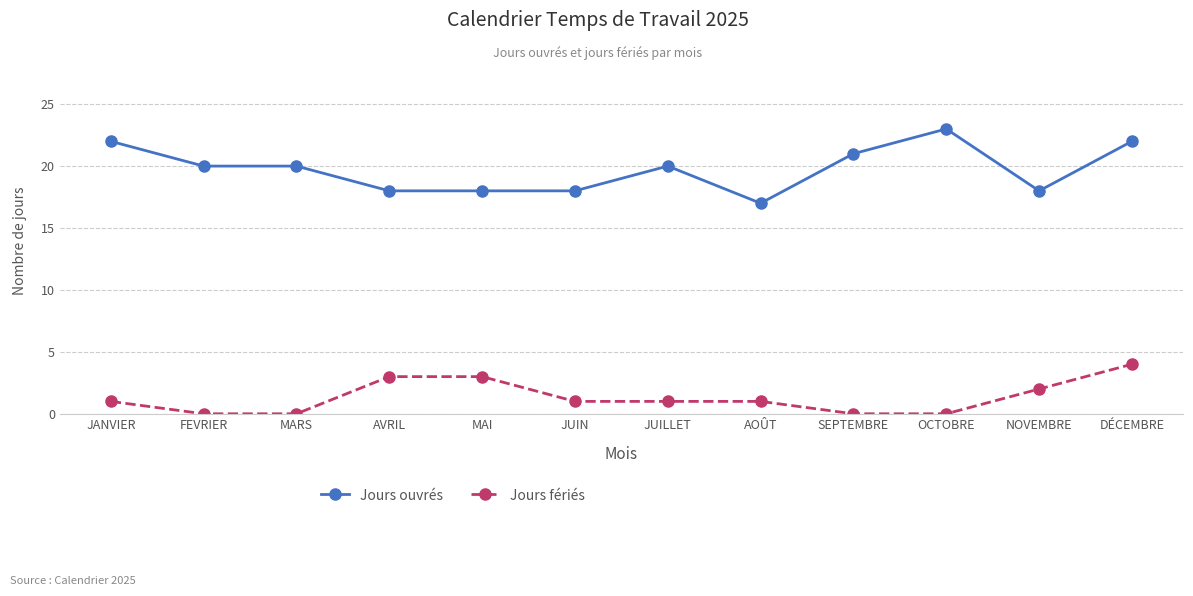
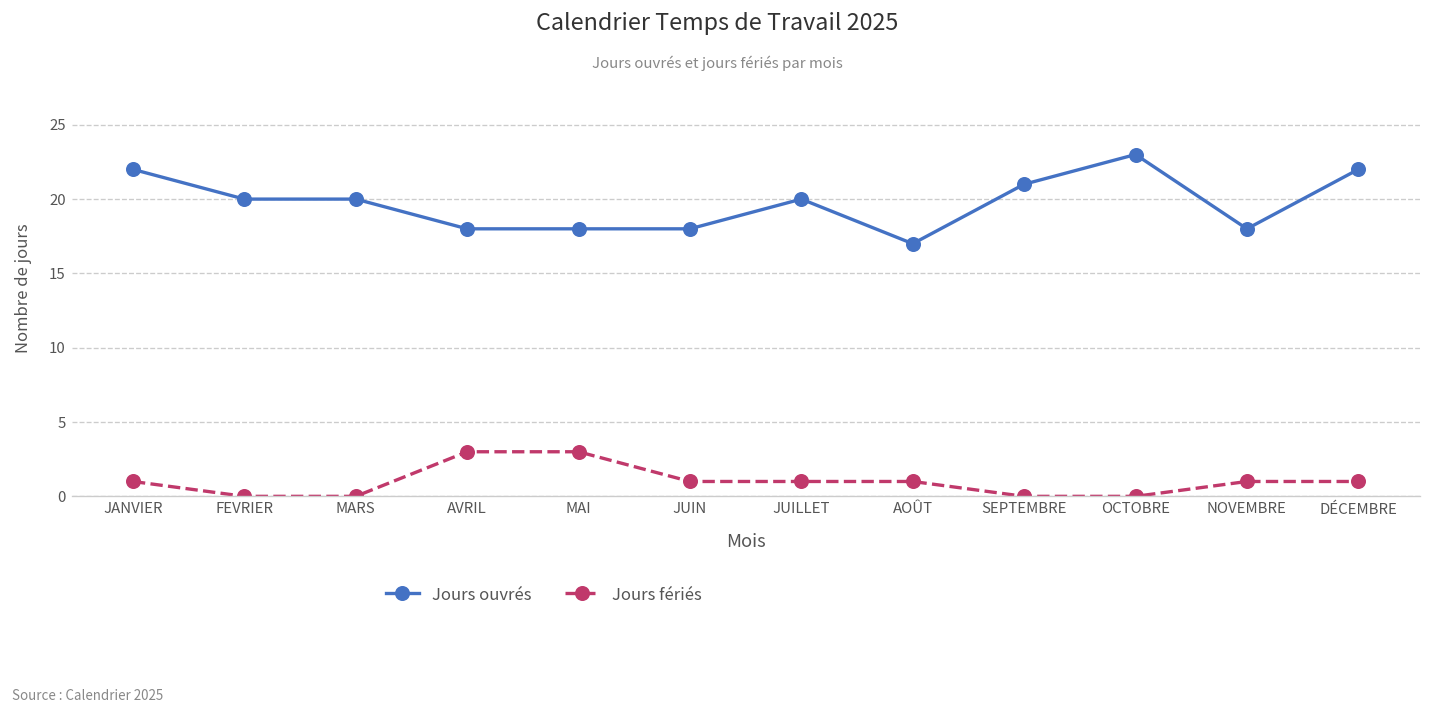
Jours fériés, NOVEMBRE: 2 -> 1
Jours fériés, DÉCEMBRE: 4 -> 1
